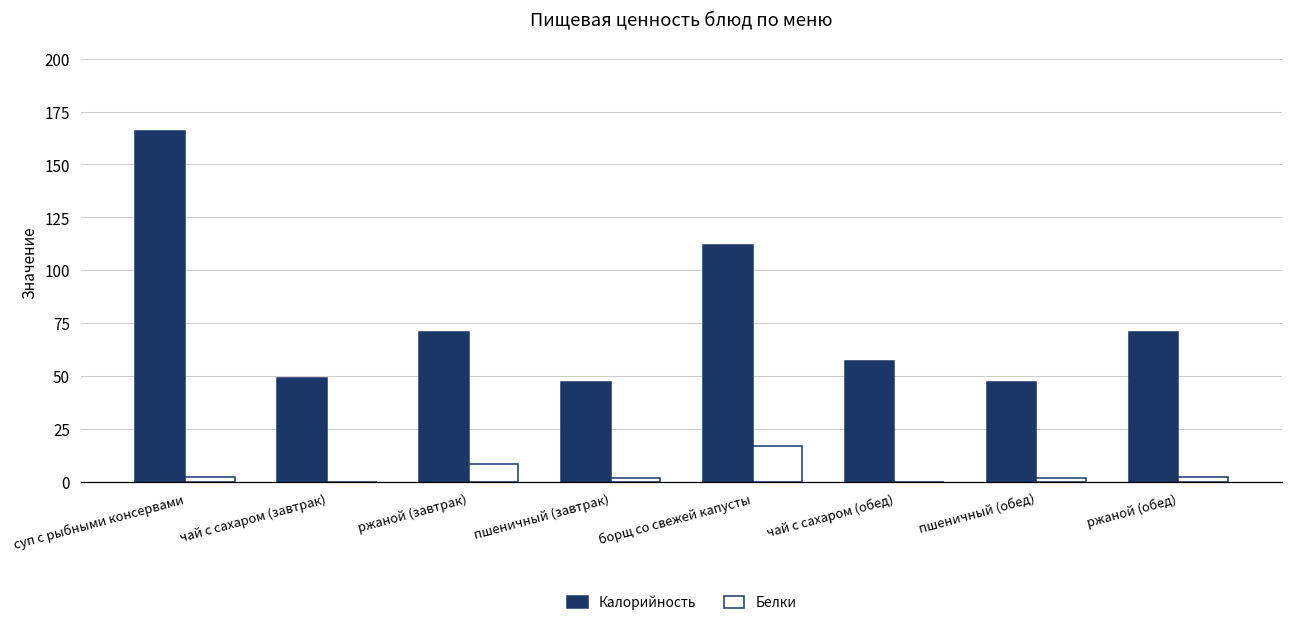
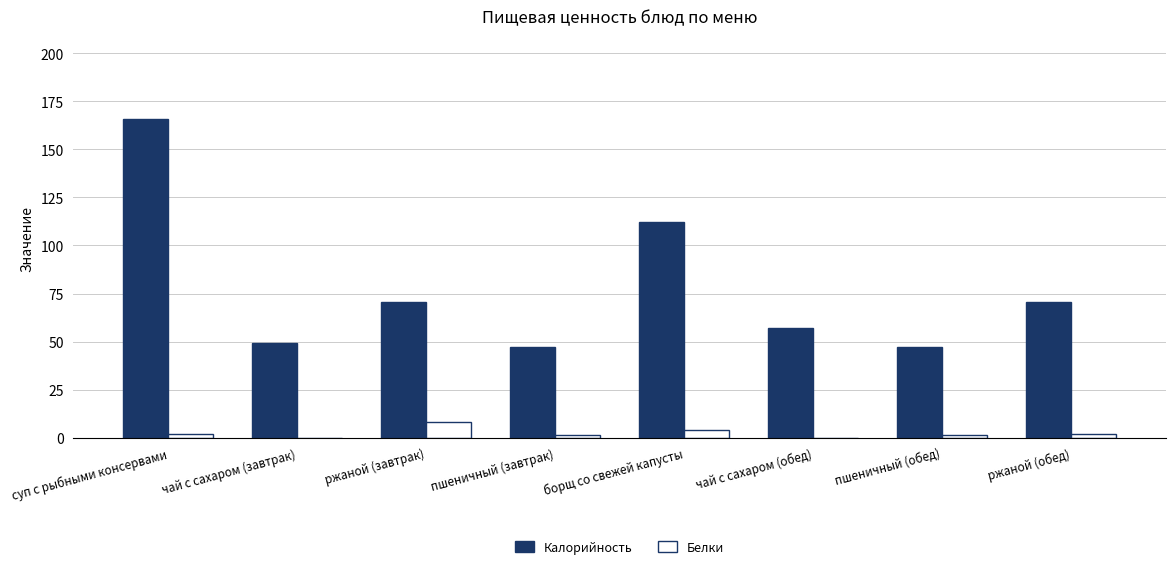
Белки, борщ со свежей капусты: 17 -> 4
